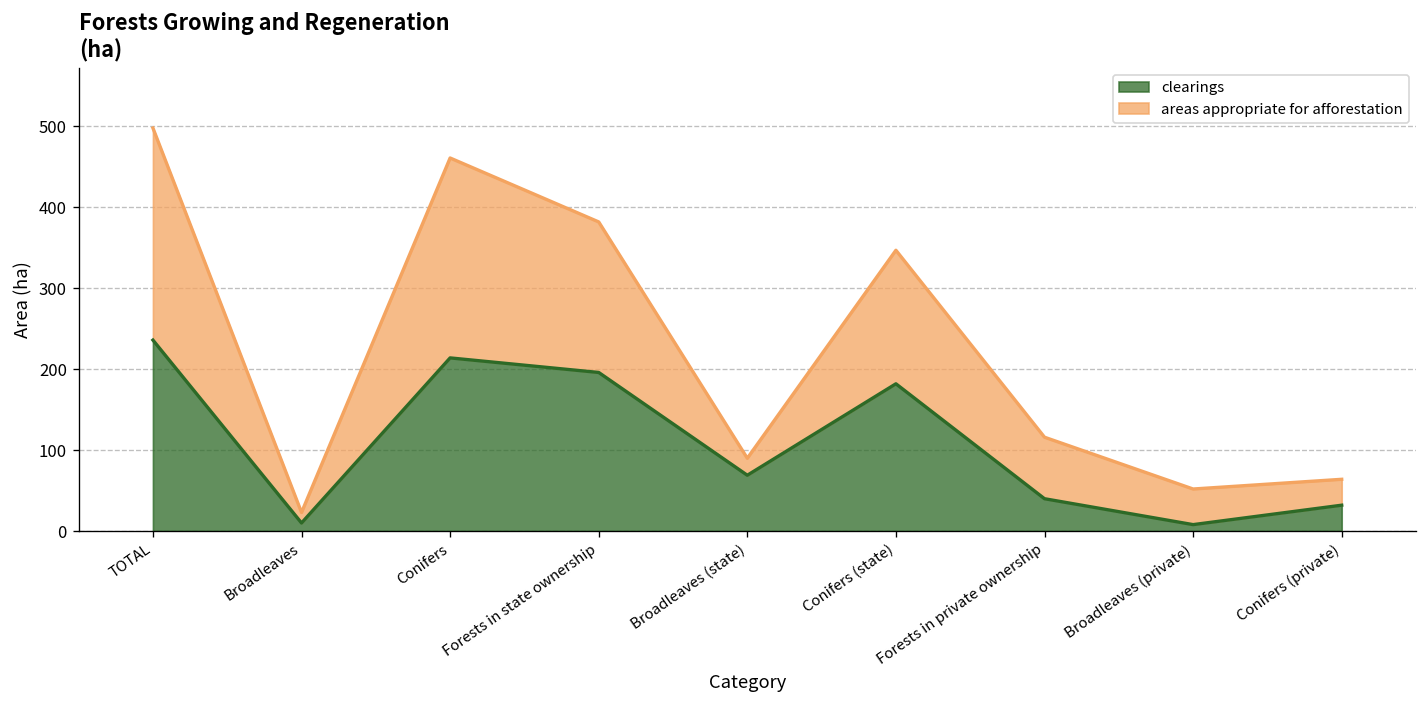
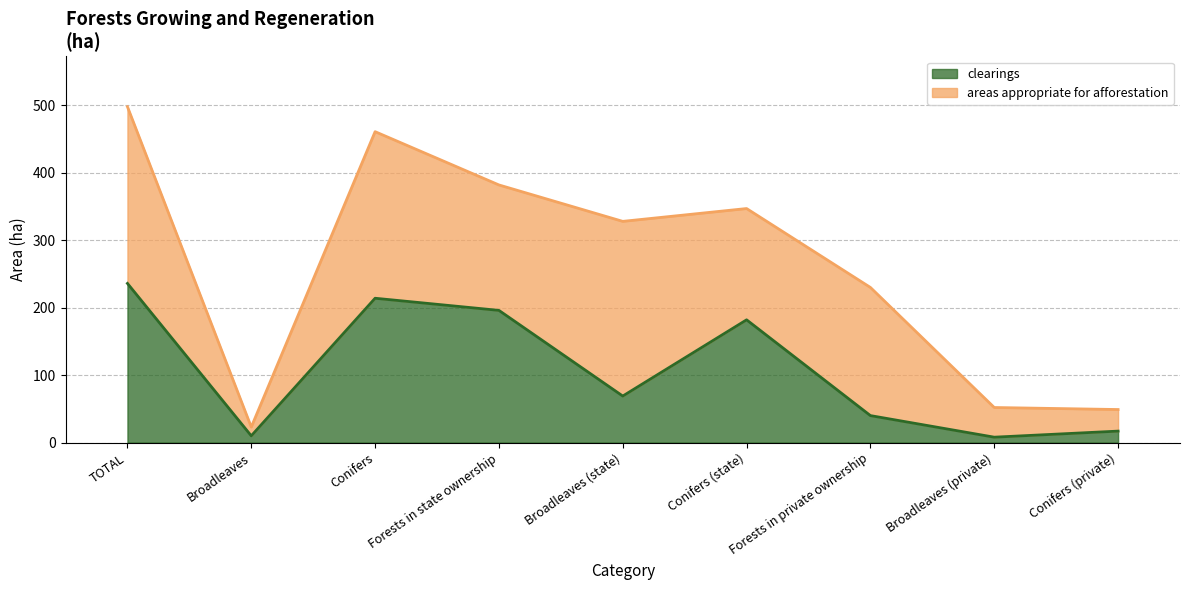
areas appropriate for afforestation, Broadleaves (state): 20 -> 260
areas appropriate for afforestation, Forests in private ownership: 80 -> 190
clearings, Conifers (private): 30 -> 20
